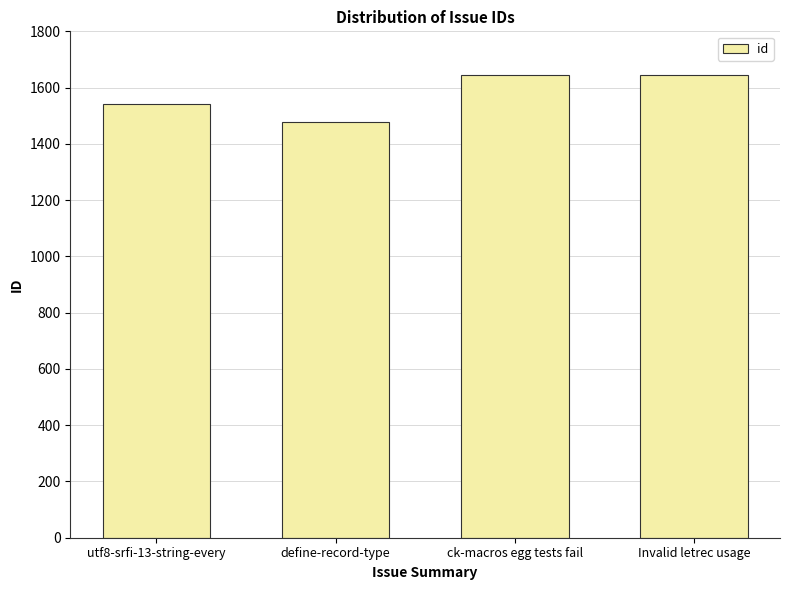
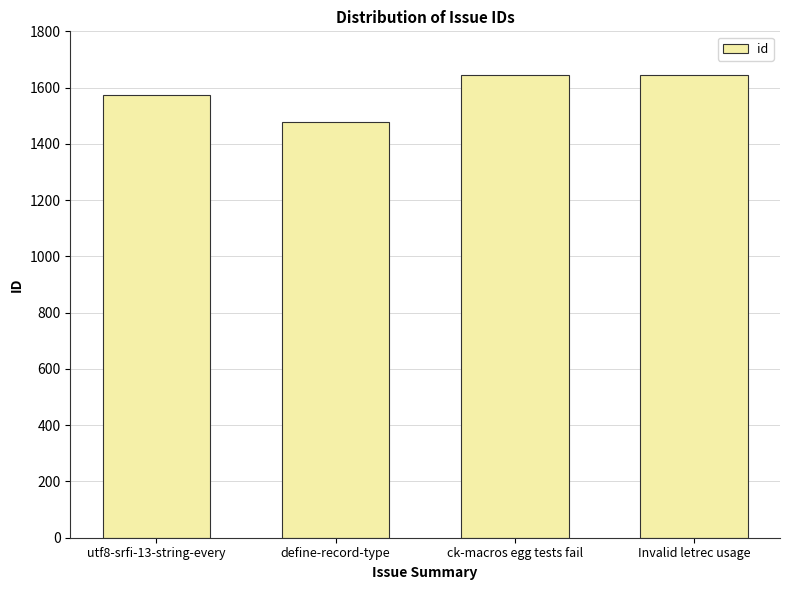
utf8-srfi-13-string-every: 1540 -> 1580
